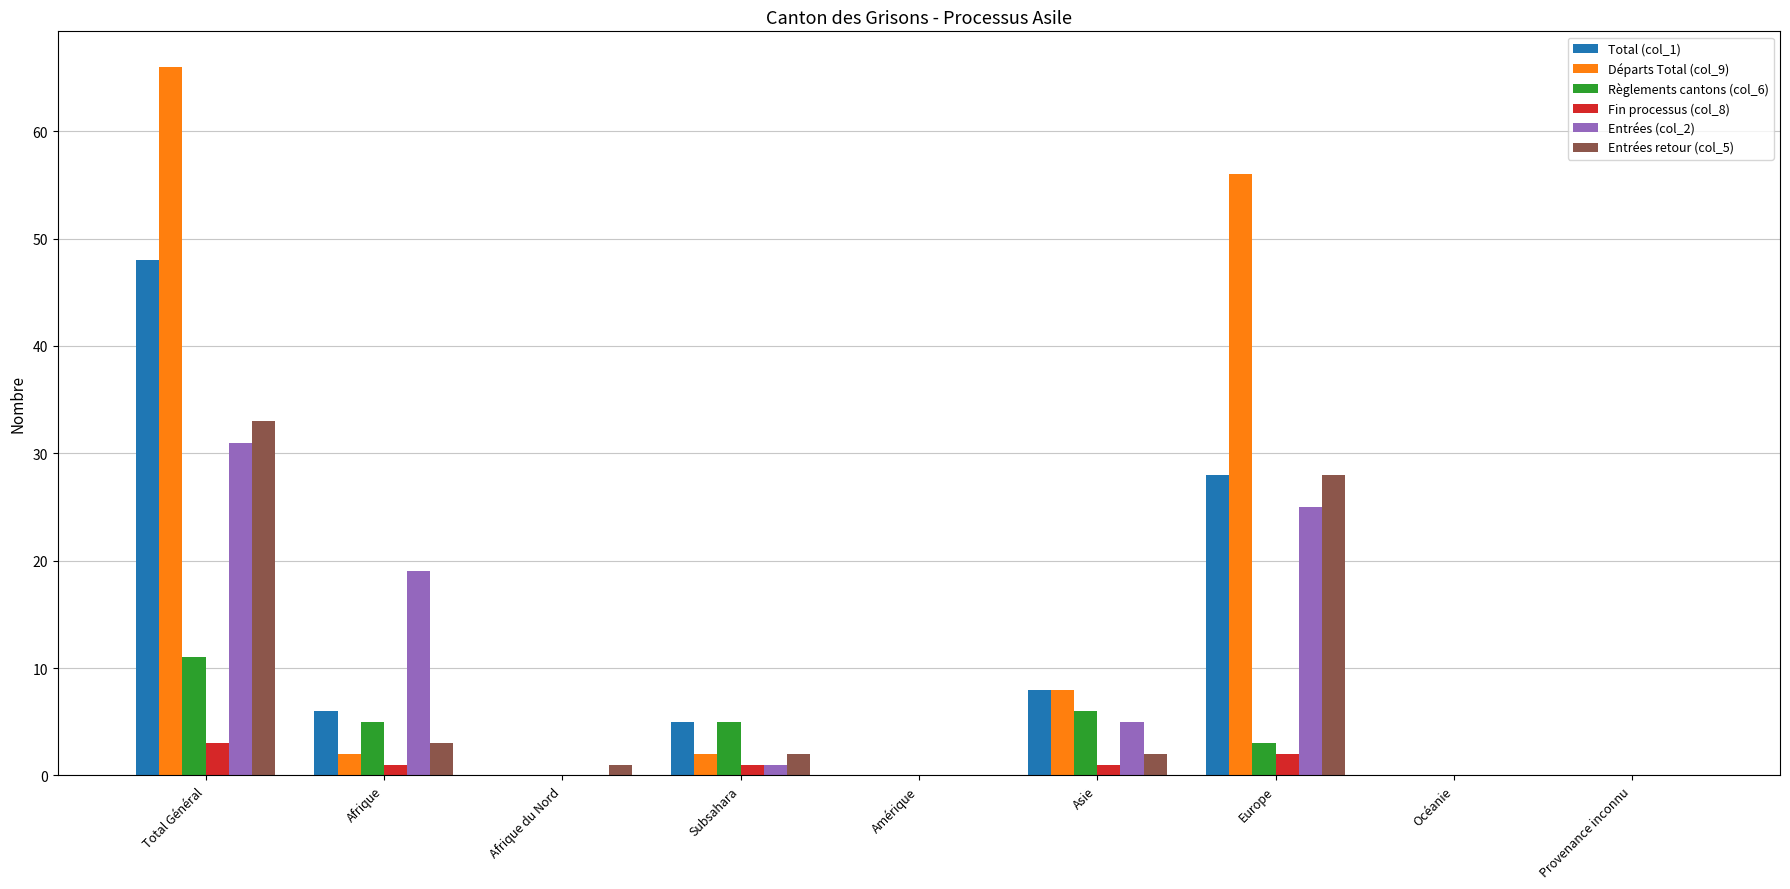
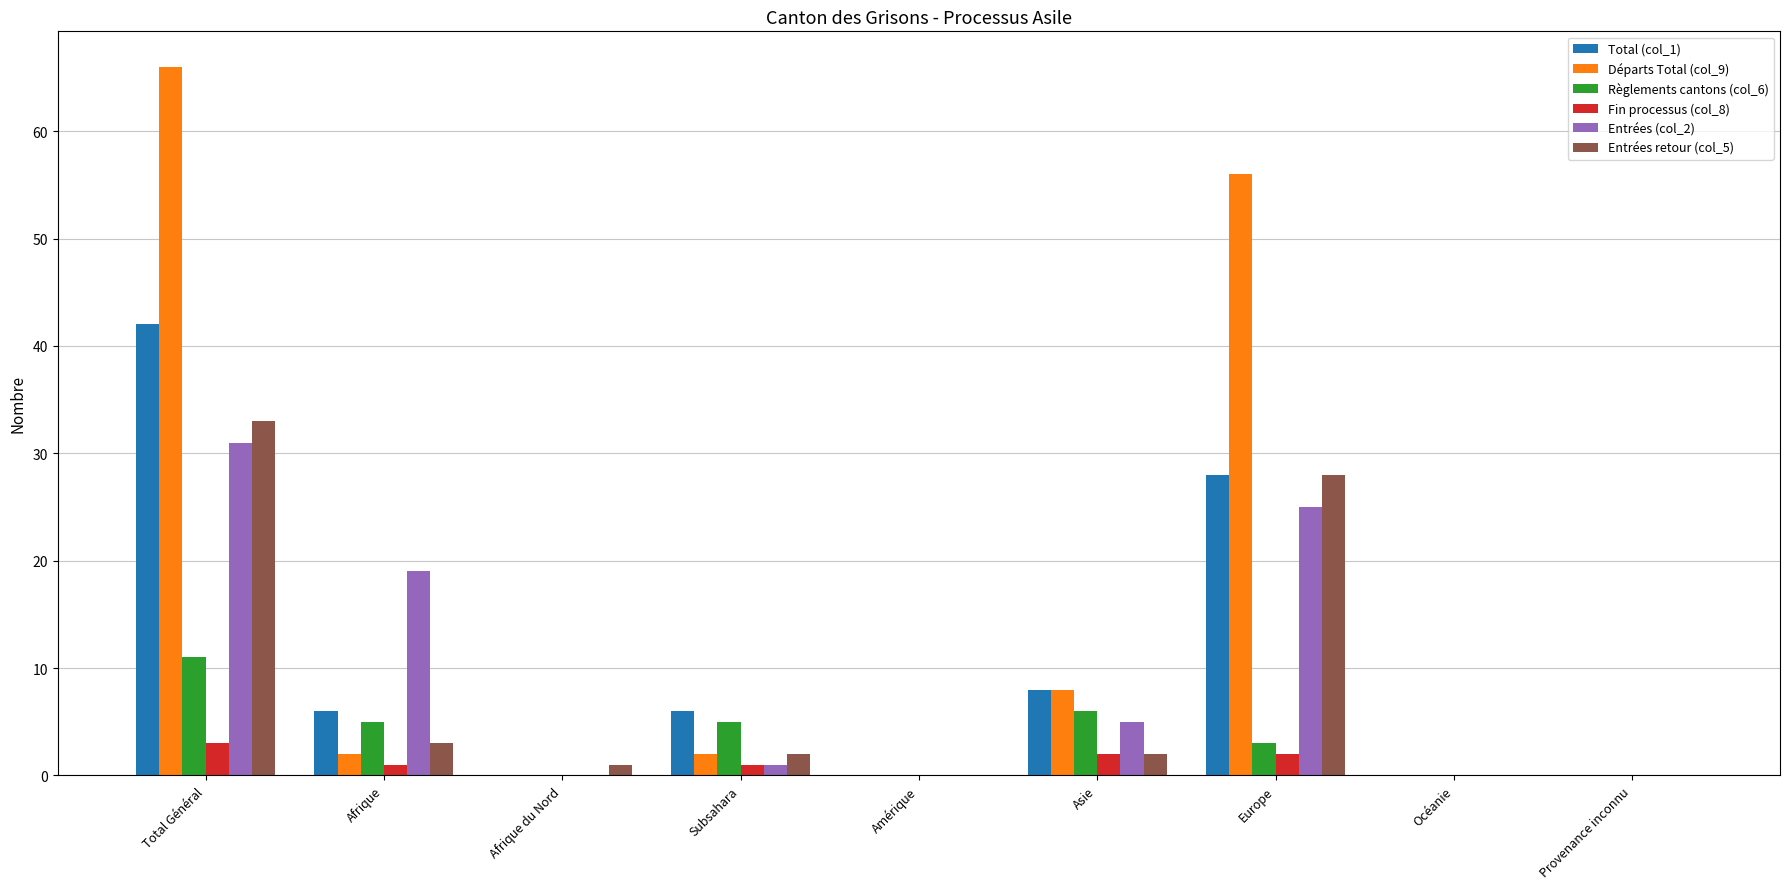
Total (col_1), Total Général: 48 -> 42
Total (col_1), Subsahara: 5 -> 6
Fin processus (col_8), Asie: 1 -> 2
